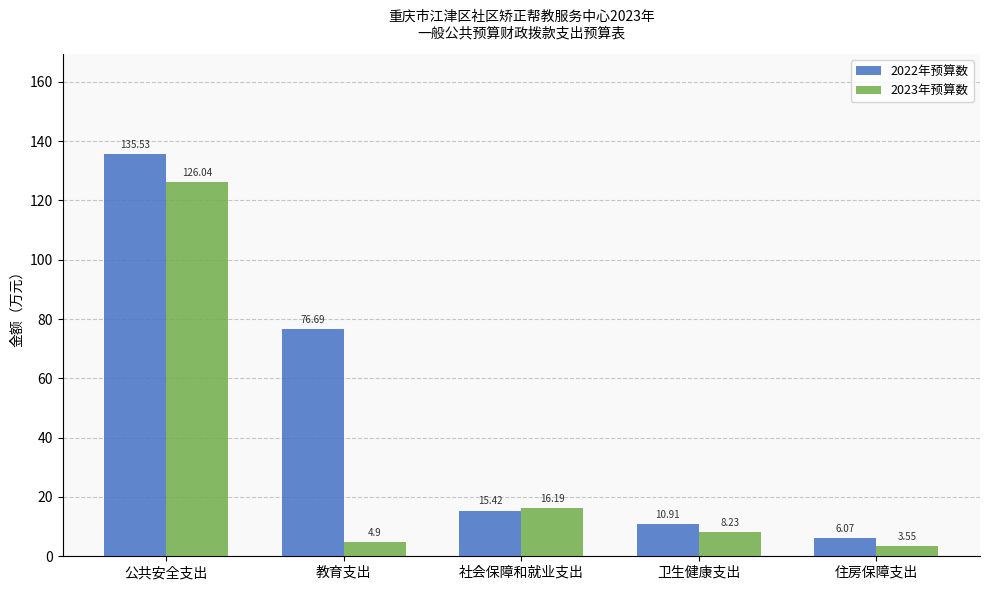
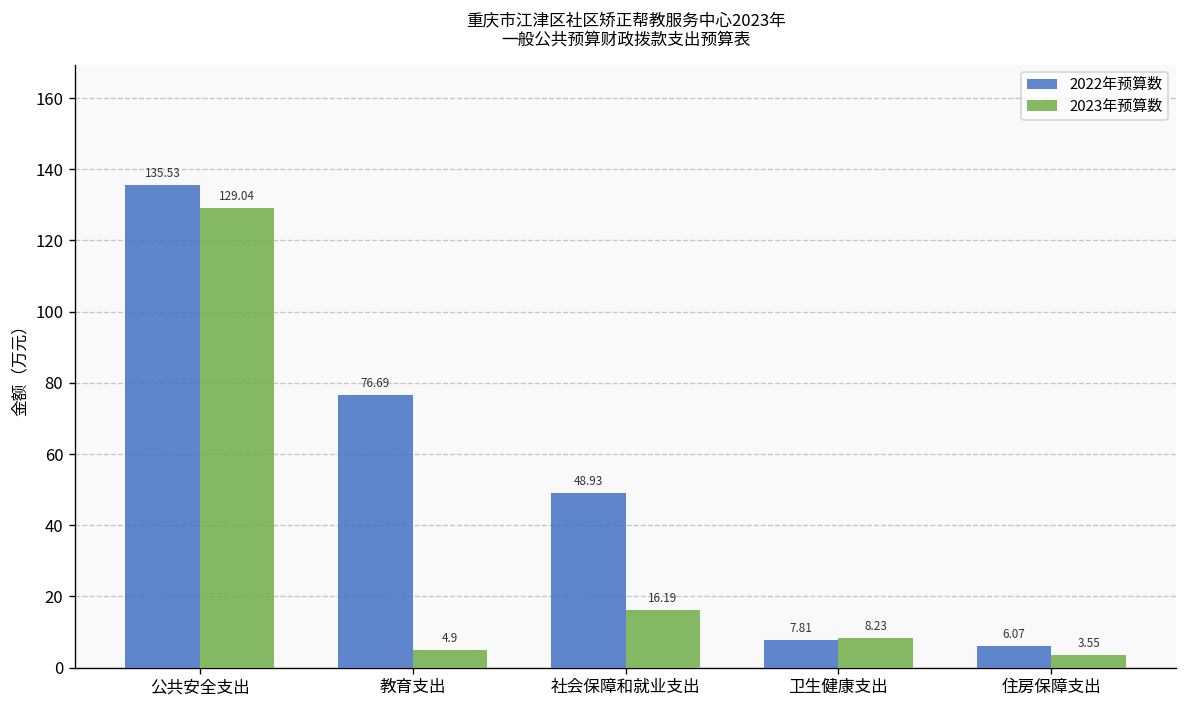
2023年预算数, 公共安全支出: 126.04 -> 129.04
2022年预算数, 社会保障和就业支出: 15.42 -> 48.93
2022年预算数, 卫生健康支出: 10.91 -> 7.81
